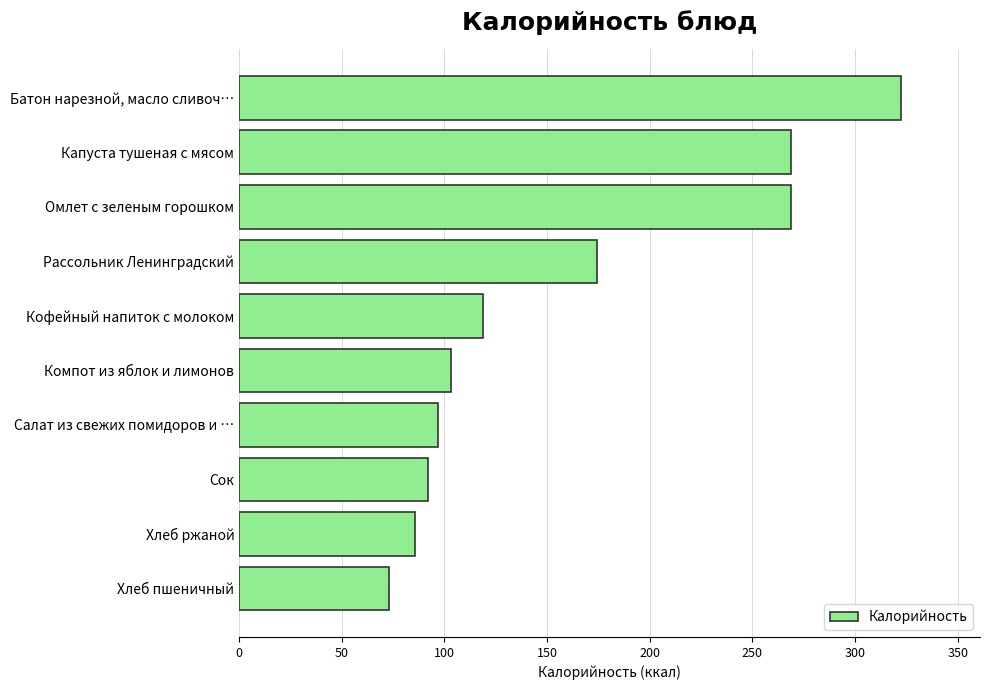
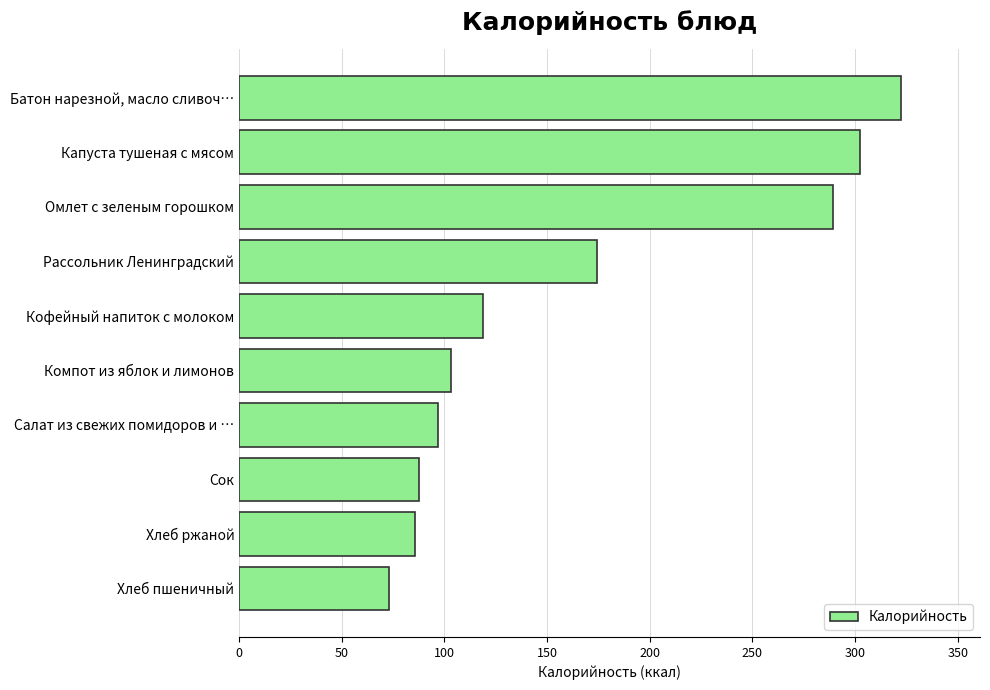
Капуста тушеная с мясом: 269 -> 302
Омлет с зеленым горошком: 269 -> 289
Сок: 92 -> 88
